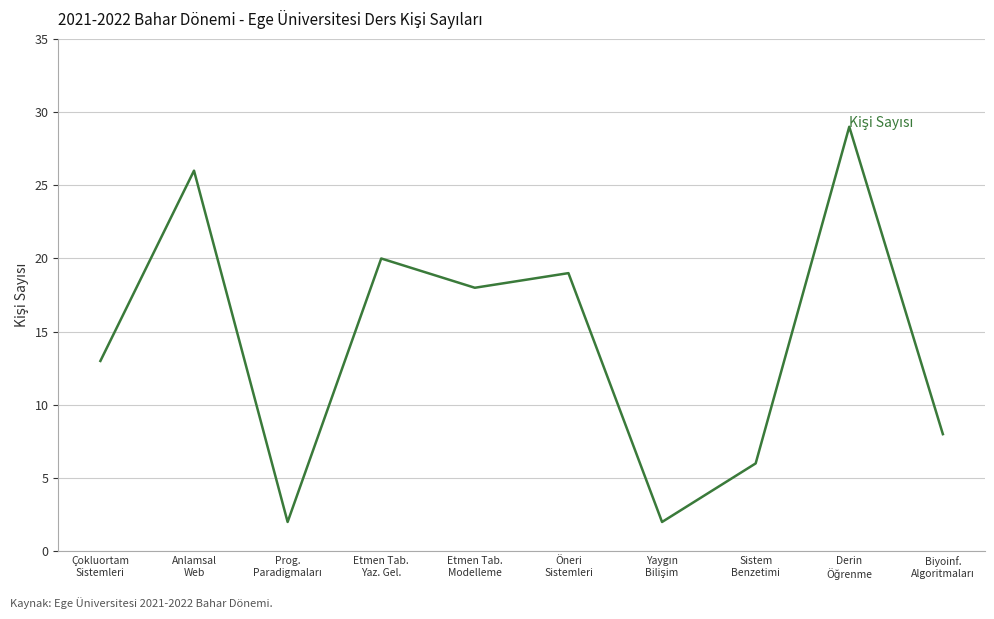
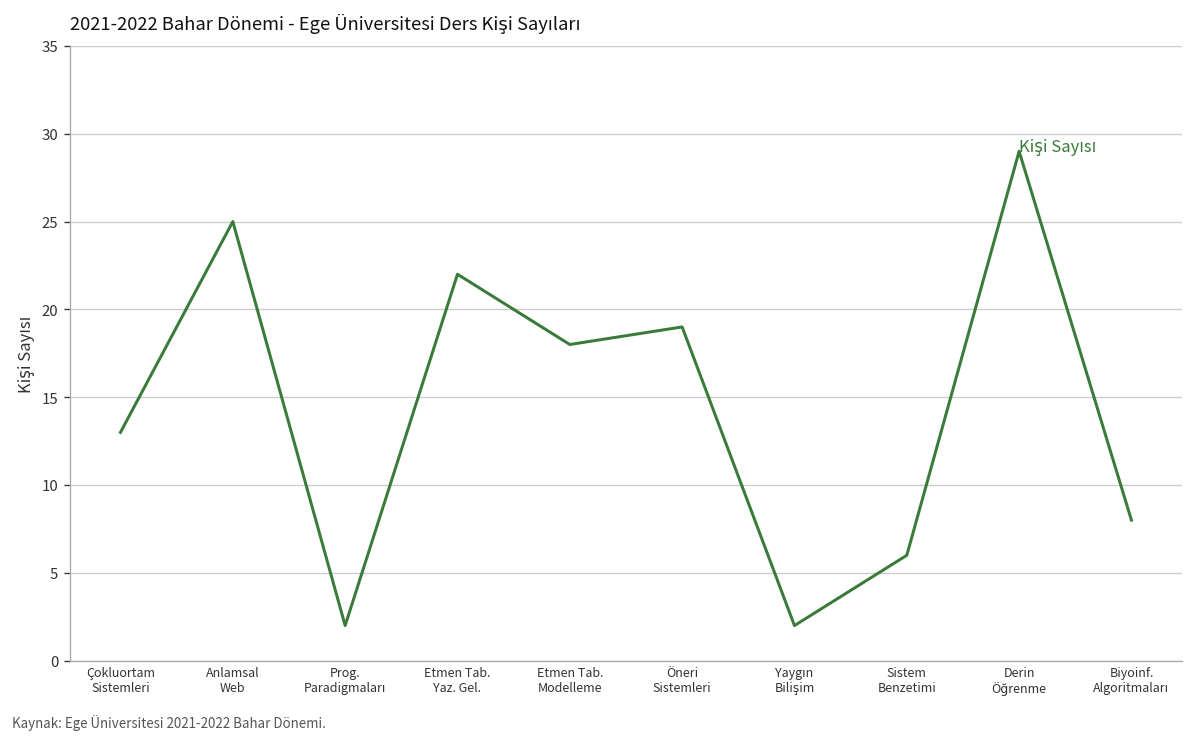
Anlamsal Web: 26 -> 25
Etmen Tab. Yaz. Gel.: 20 -> 22
